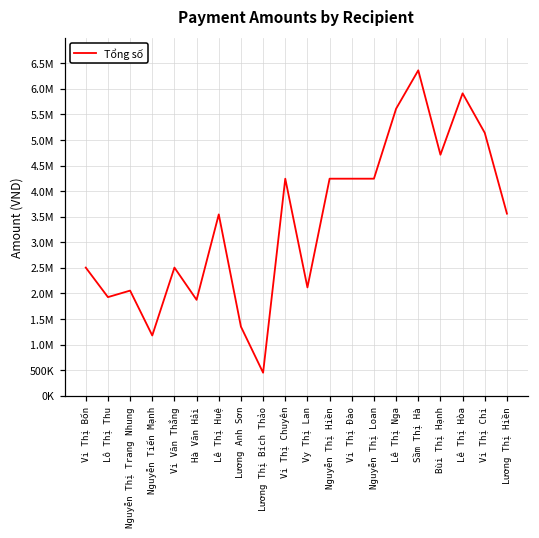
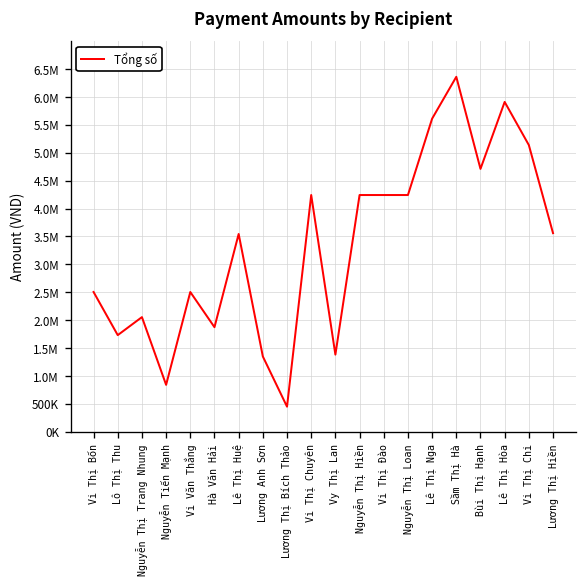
Lô Thị Thu: 1900000 -> 1700000
Nguyễn Tiến Mạnh: 1200000 -> 800000
Vy Thị Lan: 2100000 -> 1400000
